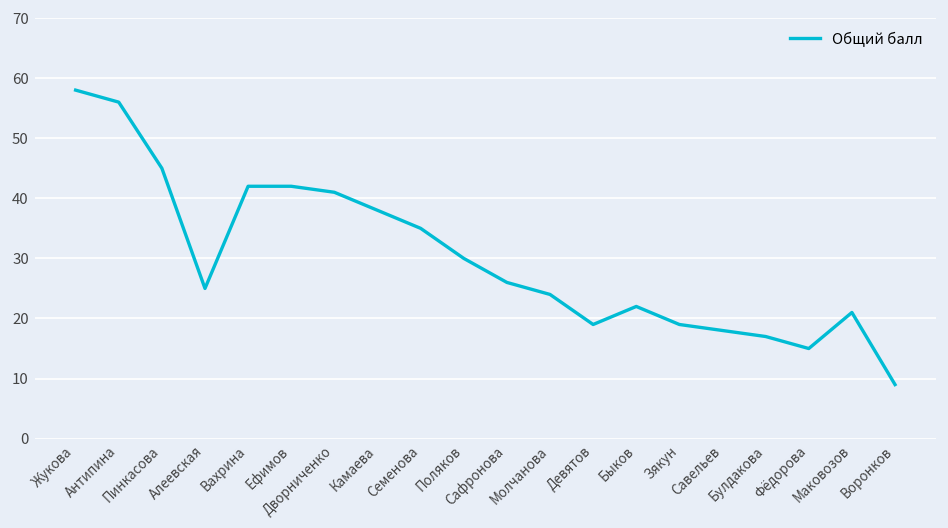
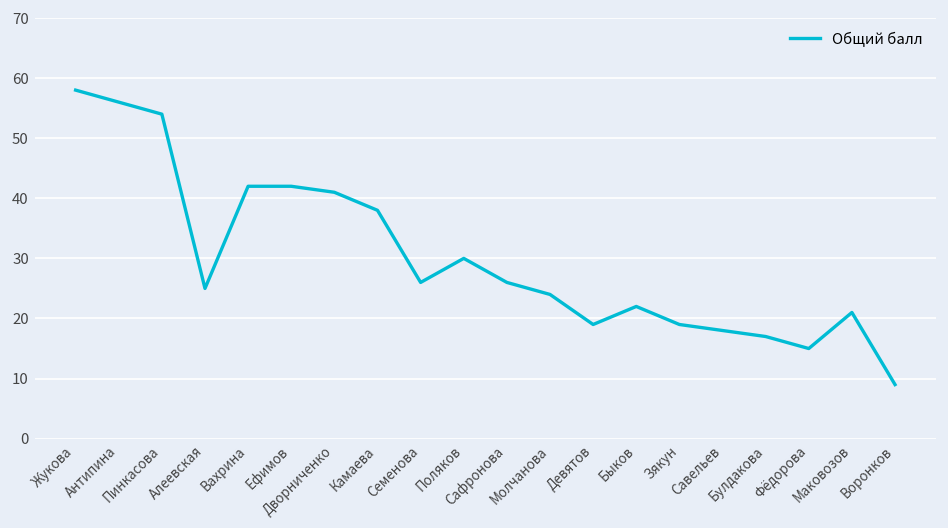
Пинкасова: 45 -> 54
Семенова: 35 -> 26
